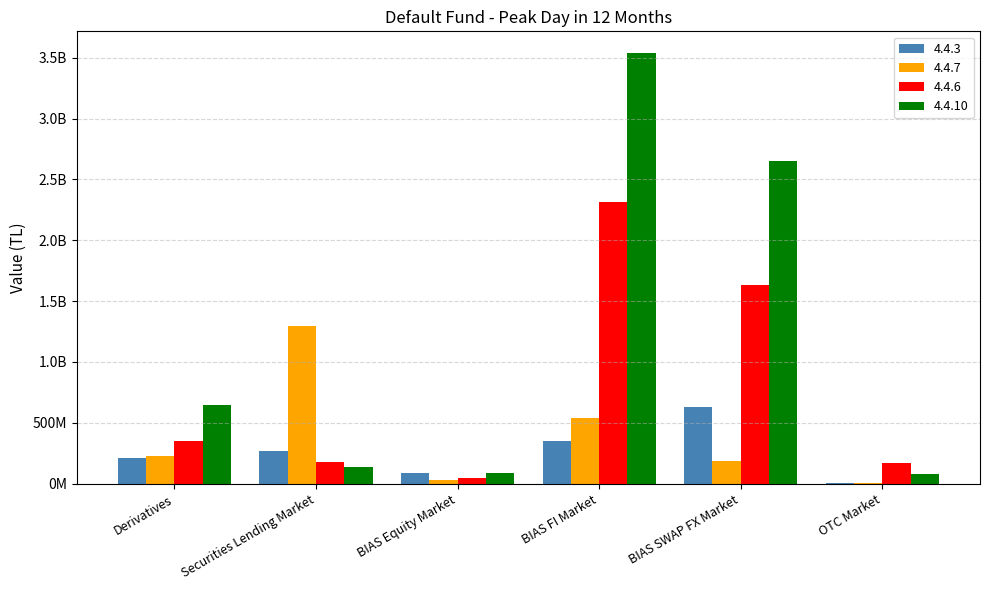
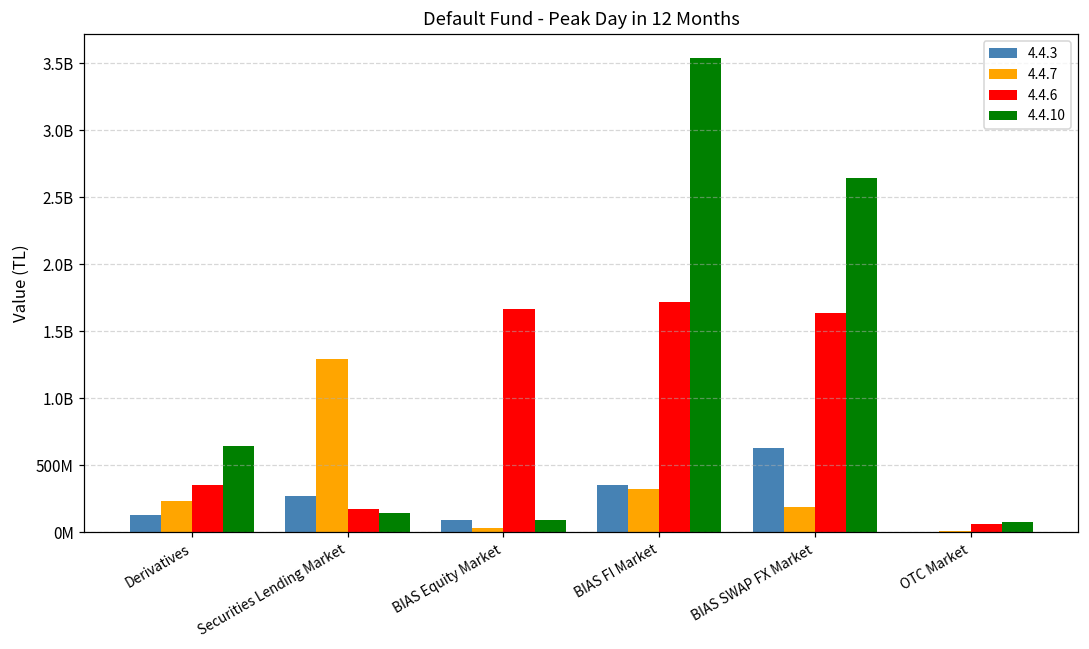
4.4.3, Derivatives: 210000000 -> 130000000
4.4.6, BIAS Equity Market: 40000000 -> 1660000000
4.4.7, BIAS FI Market: 540000000 -> 320000000
4.4.6, BIAS FI Market: 2310000000 -> 1720000000
4.4.6, OTC Market: 170000000 -> 60000000
